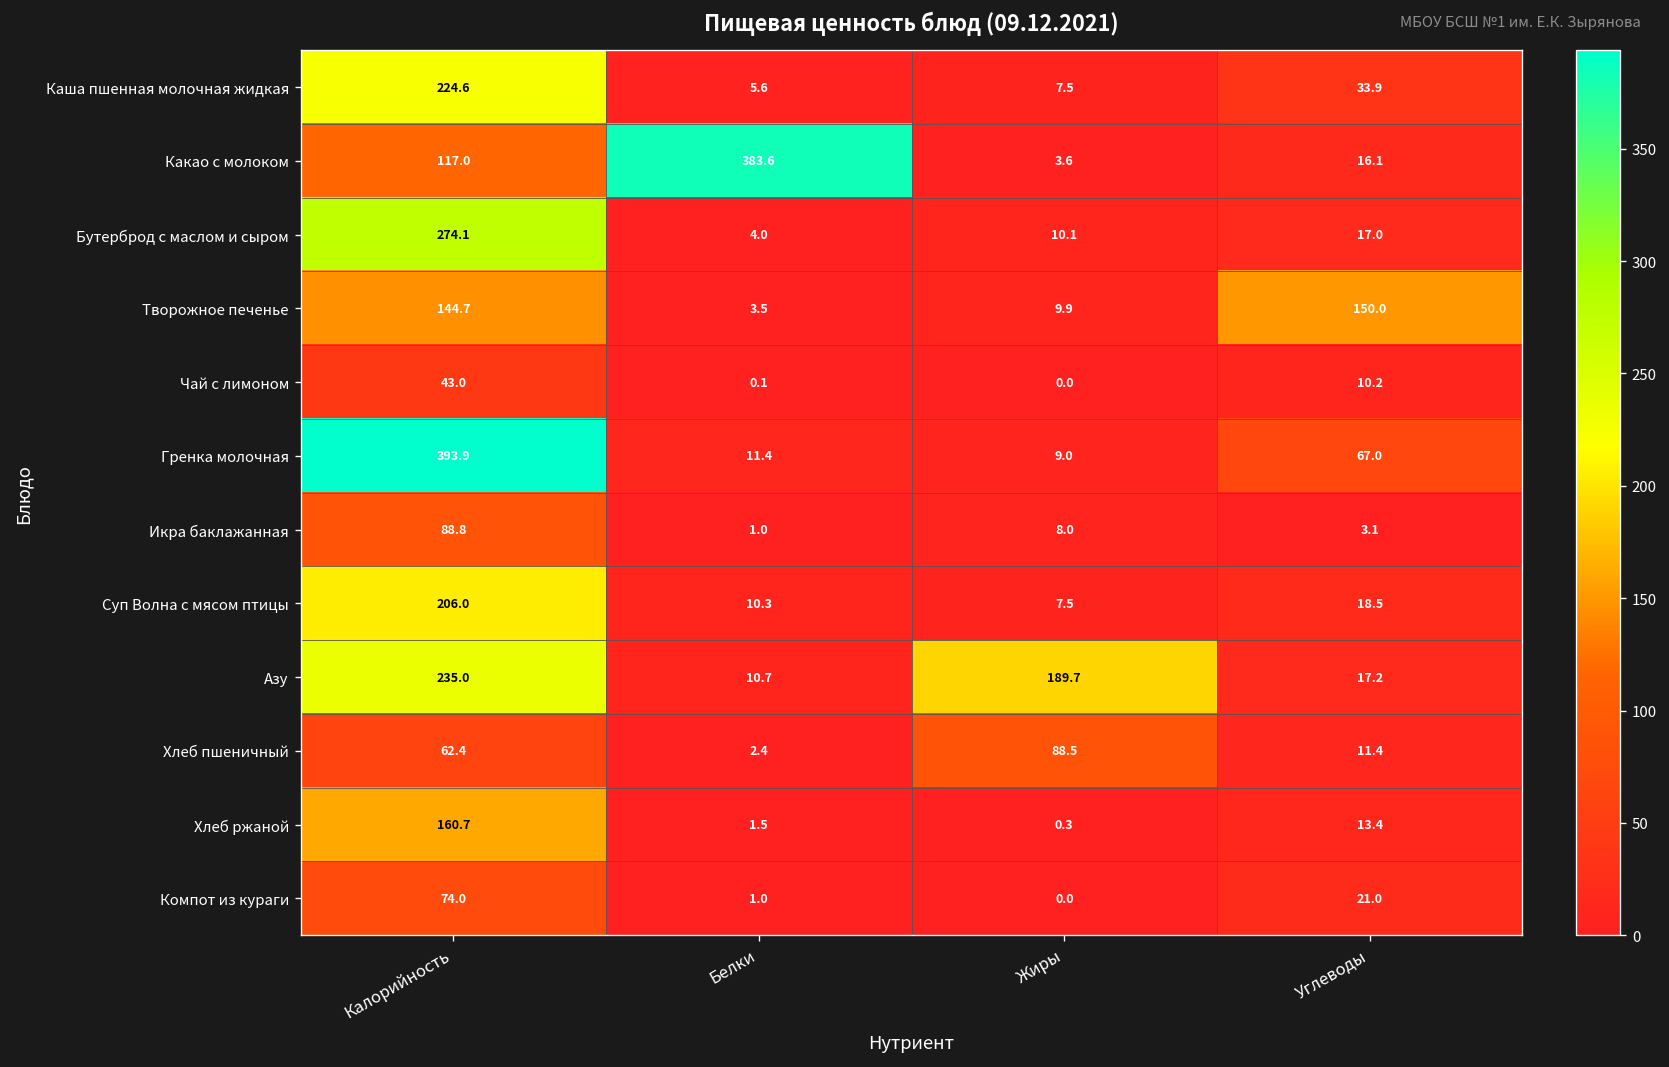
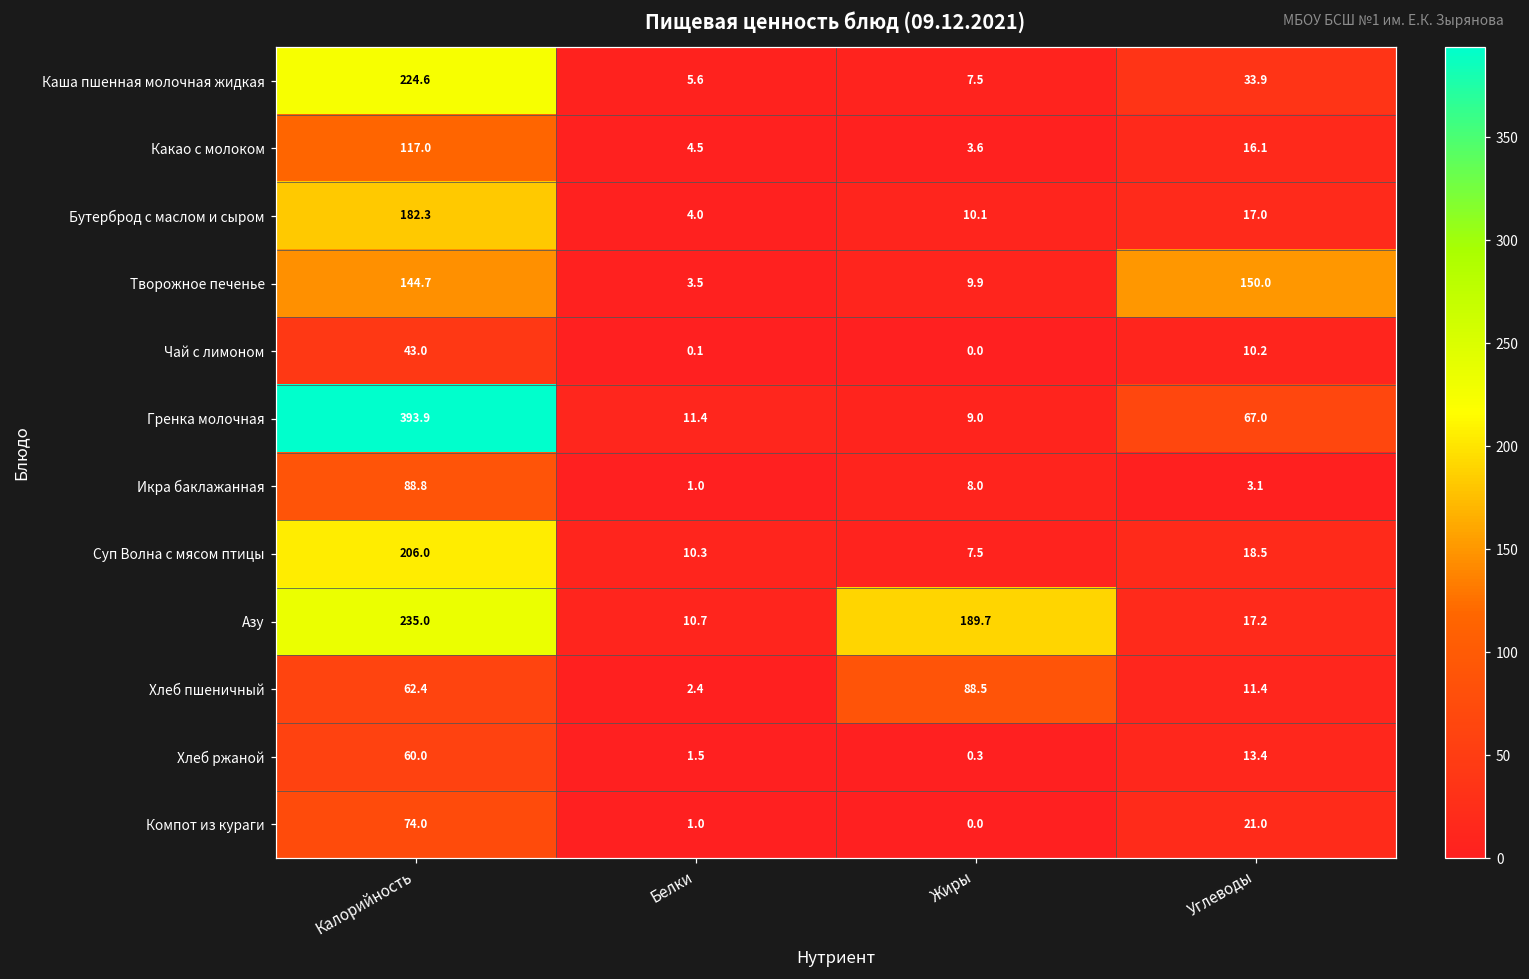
Какао с молоком, Белки: 383.6 -> 4.5
Бутерброд с маслом и сыром, Калорийность: 274.1 -> 182.3
Хлеб ржаной, Калорийность: 160.7 -> 60.0
